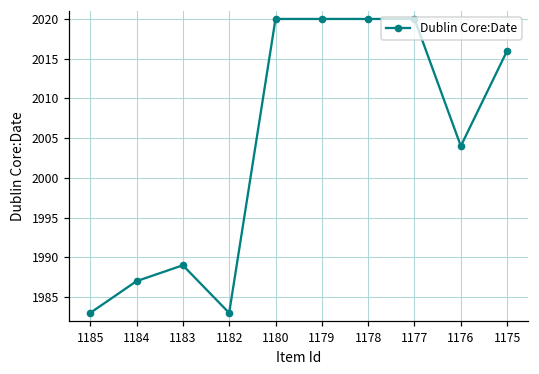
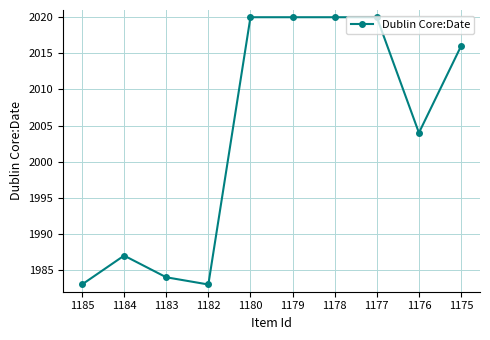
1183: 1989 -> 1984
